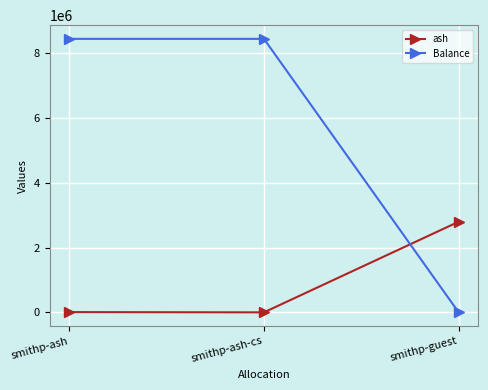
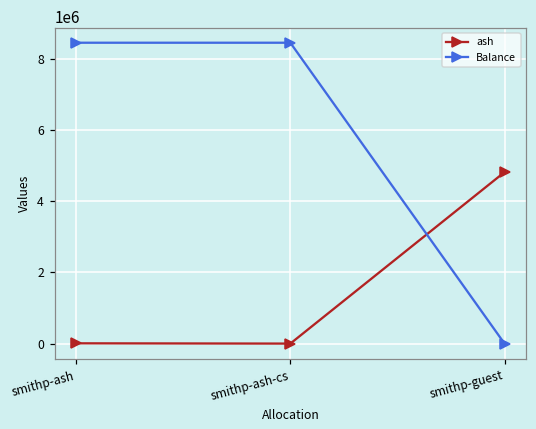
ash, smithp-guest: 2800000 -> 4800000
